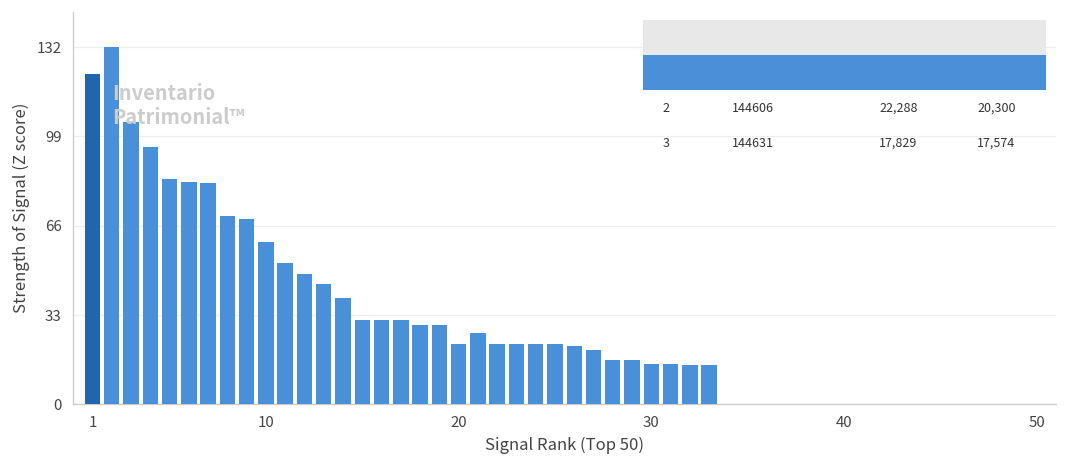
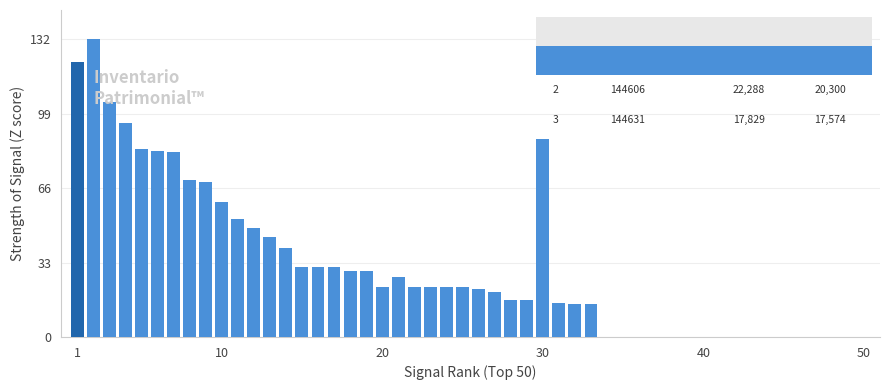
30: 15 -> 88
